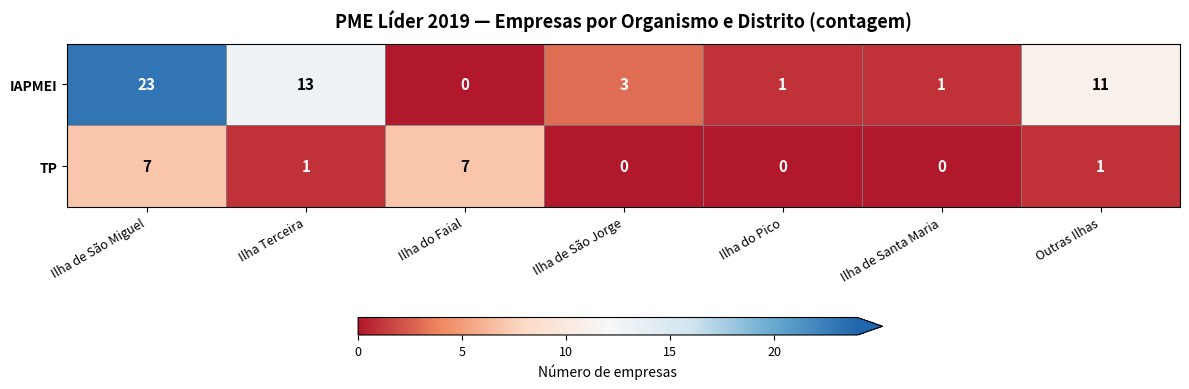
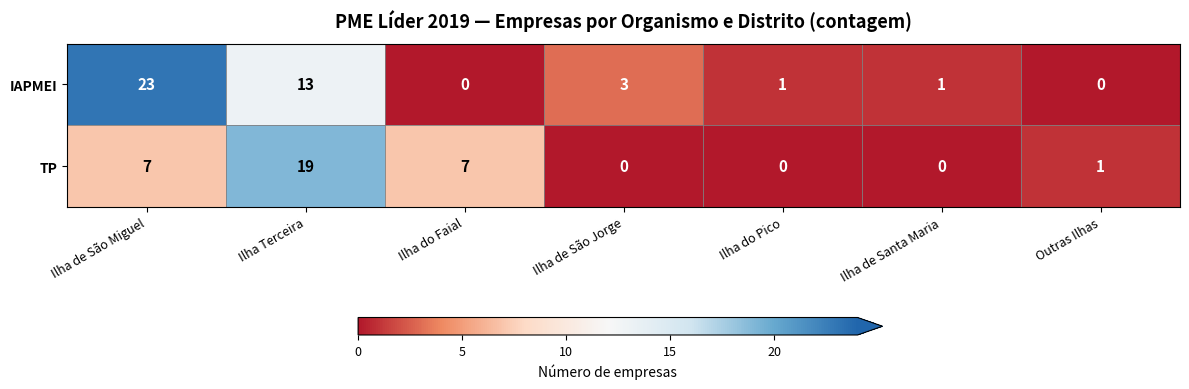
IAPMEI, Outras Ilhas: 11 -> 0
TP, Ilha Terceira: 1 -> 19
